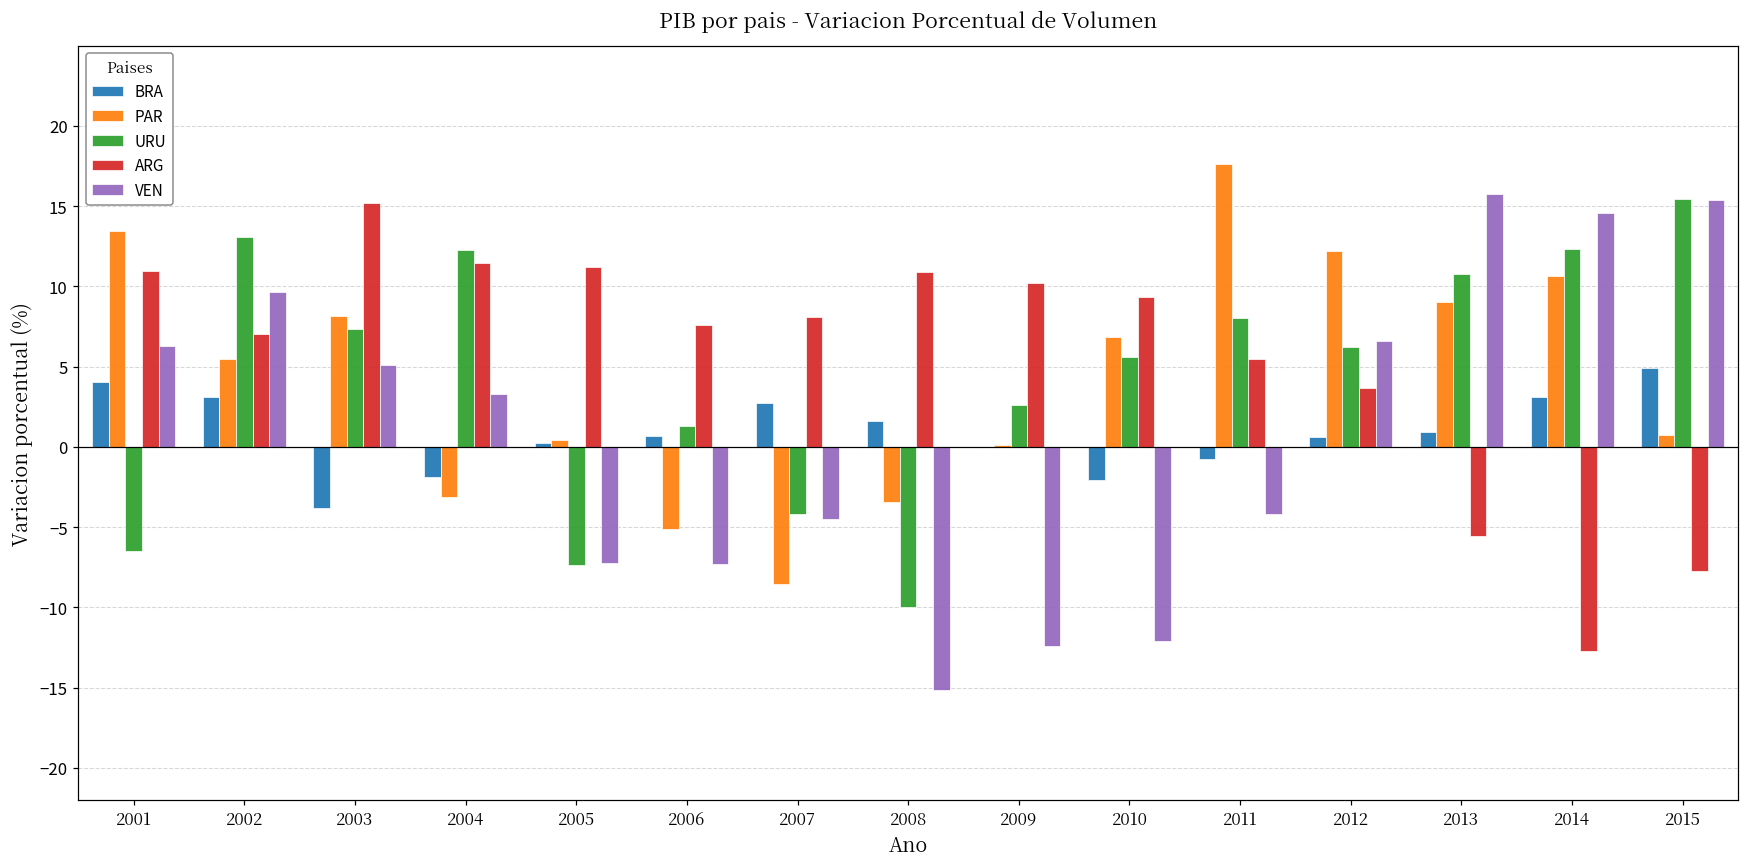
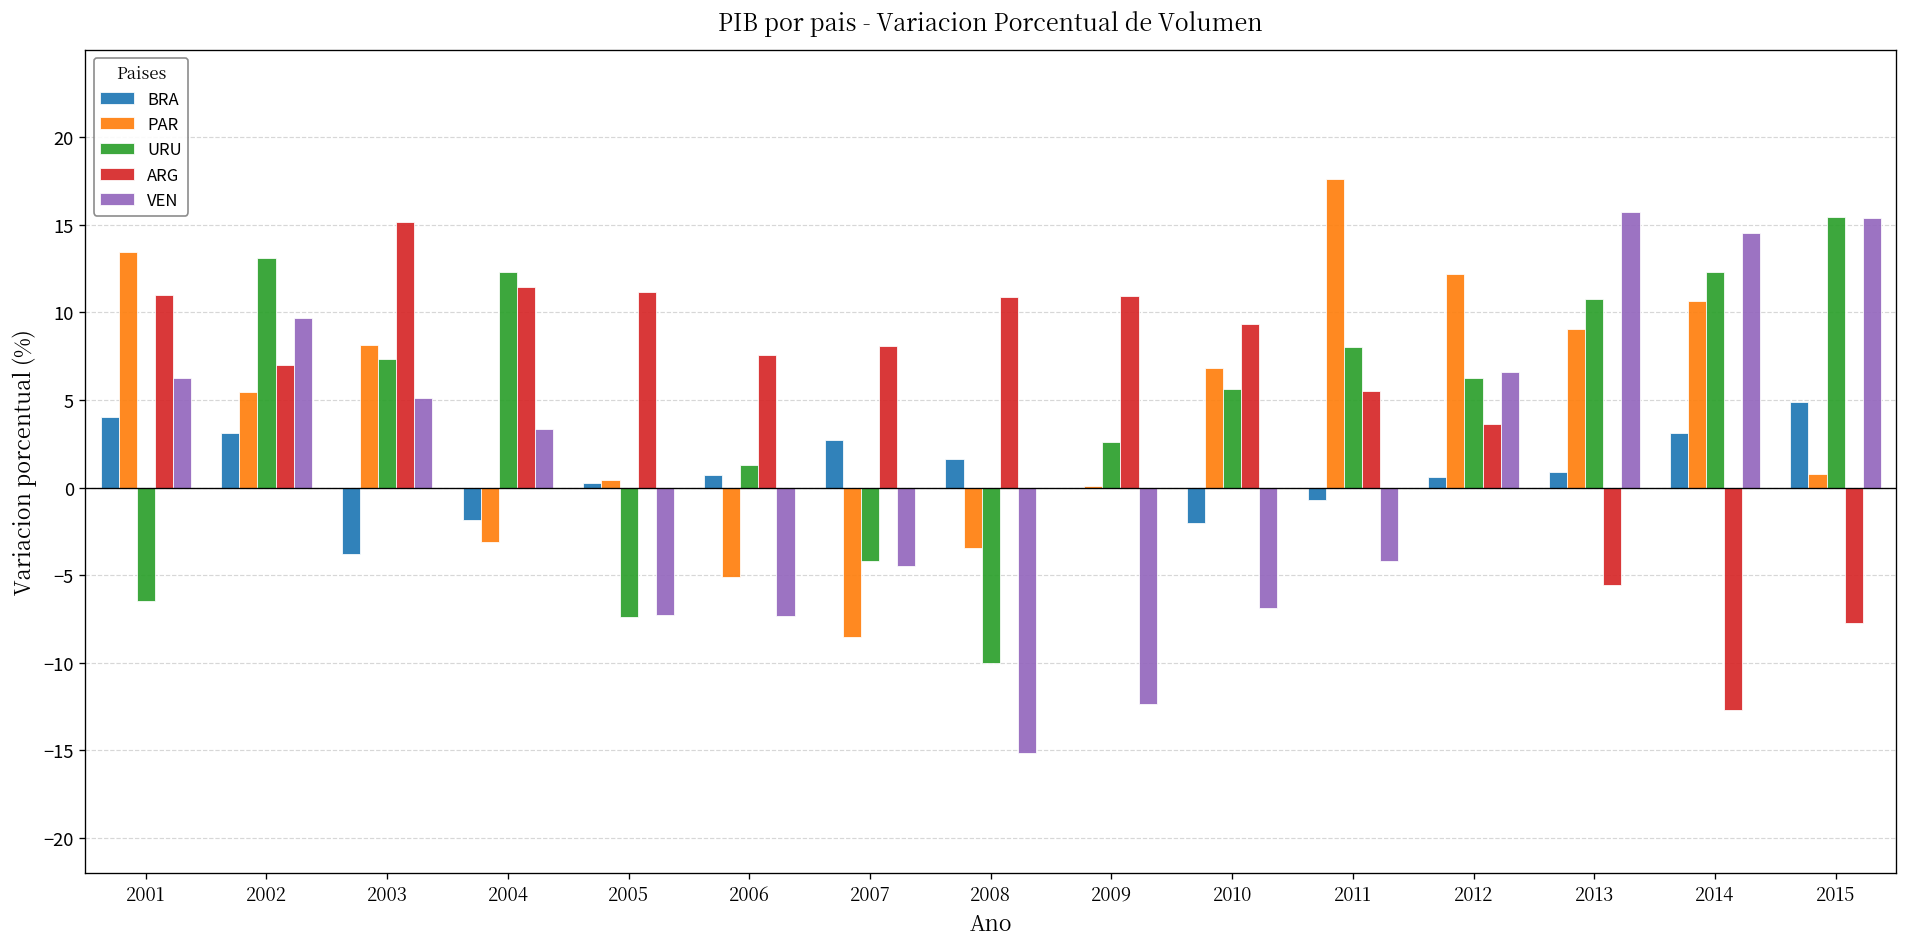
ARG, 2009: 10.2 -> 11.0
VEN, 2010: -12.1 -> -6.9
